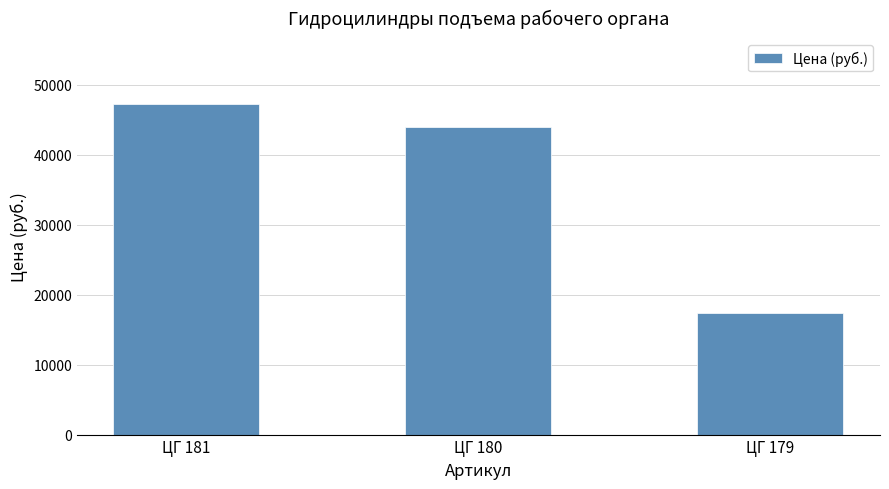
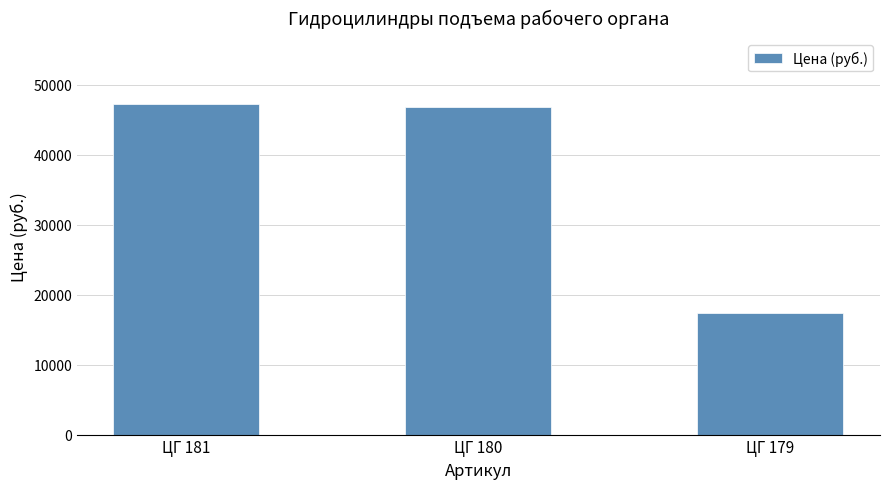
ЦГ 180: 44000 -> 47000
